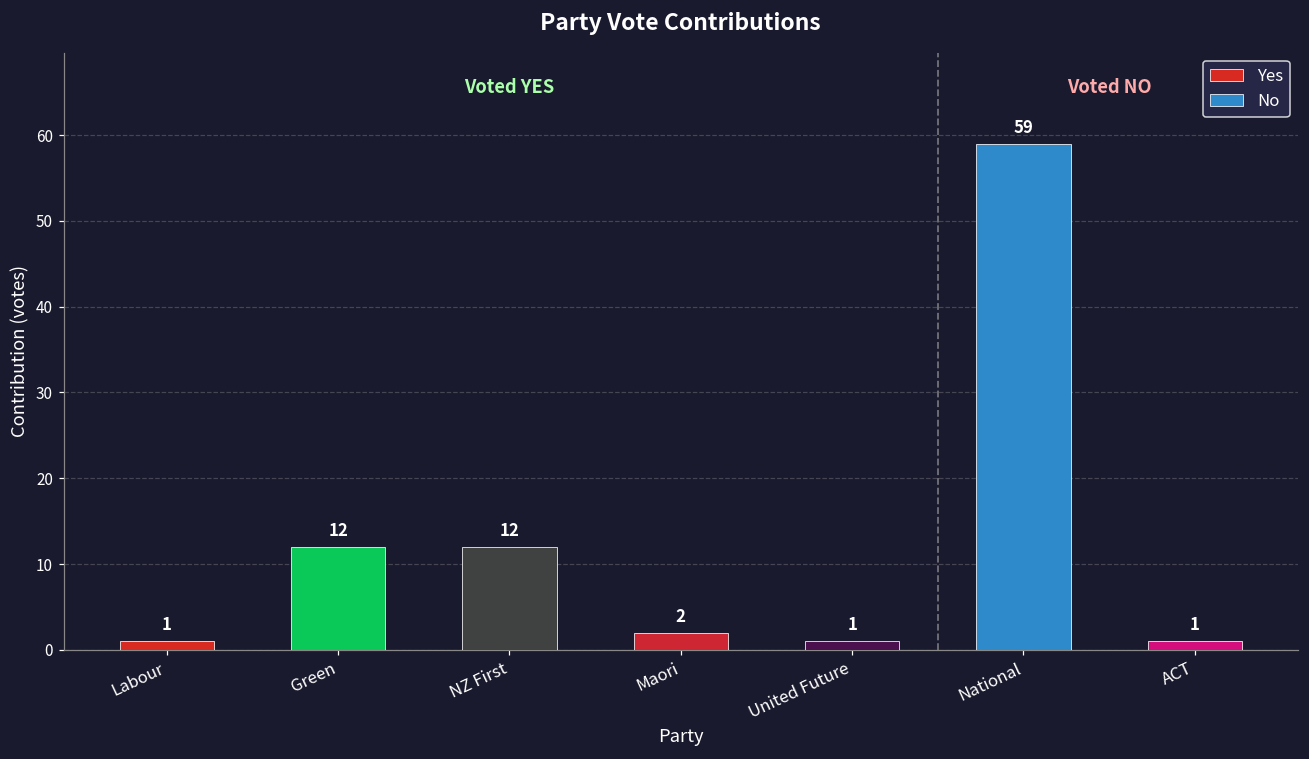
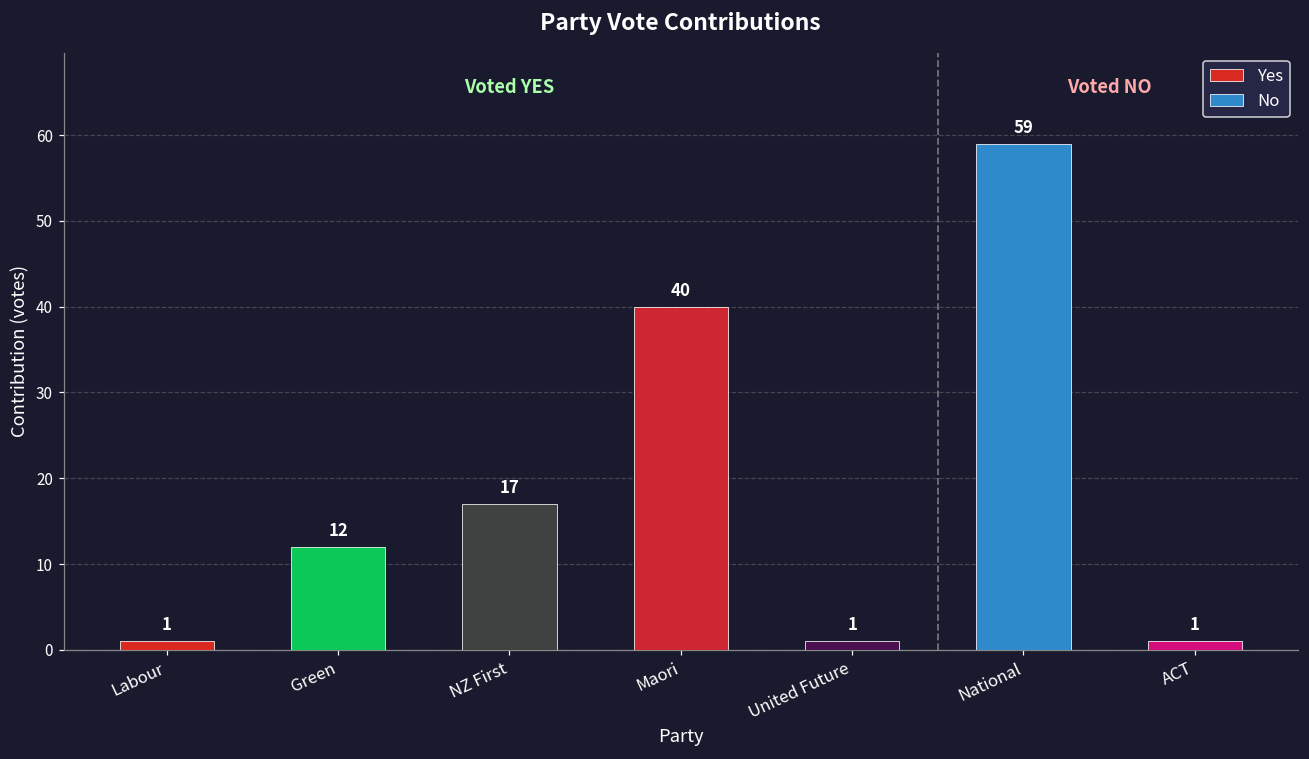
Yes, NZ First: 12 -> 17
Yes, Maori: 2 -> 40
